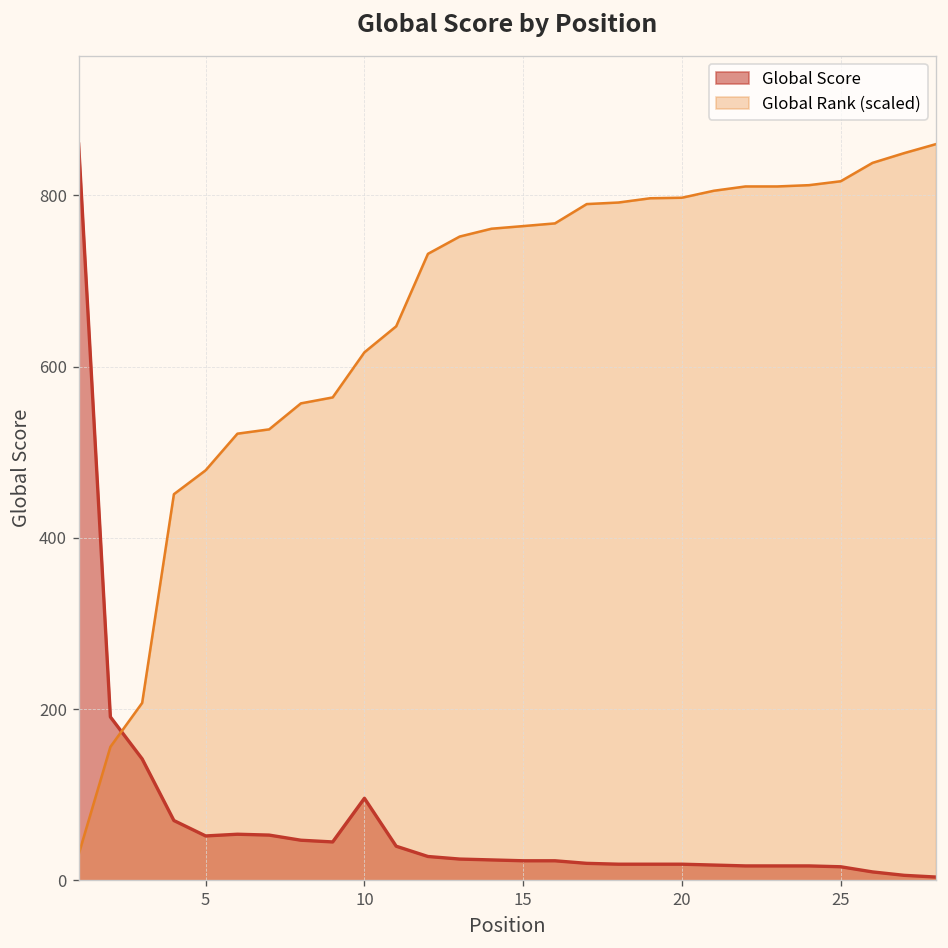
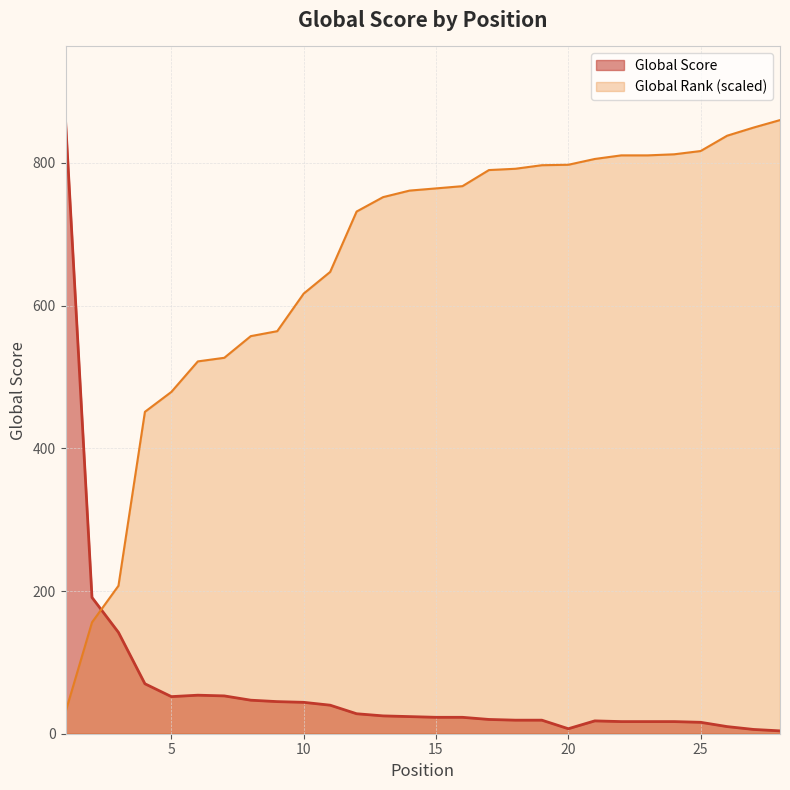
Global Score, 10: 100 -> 40
Global Score, 20: 20 -> 10
